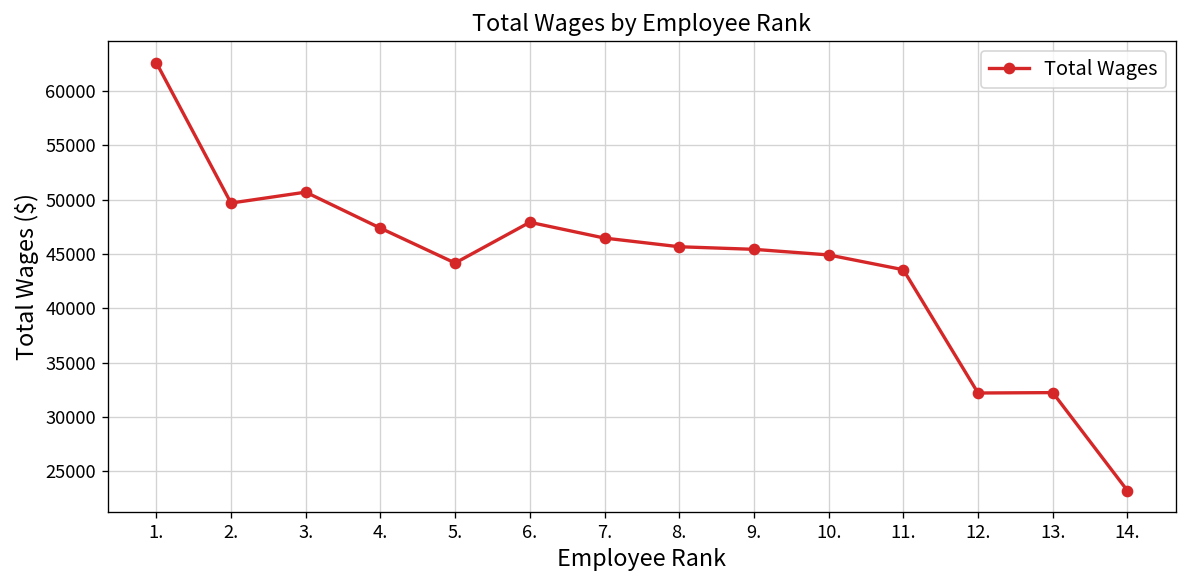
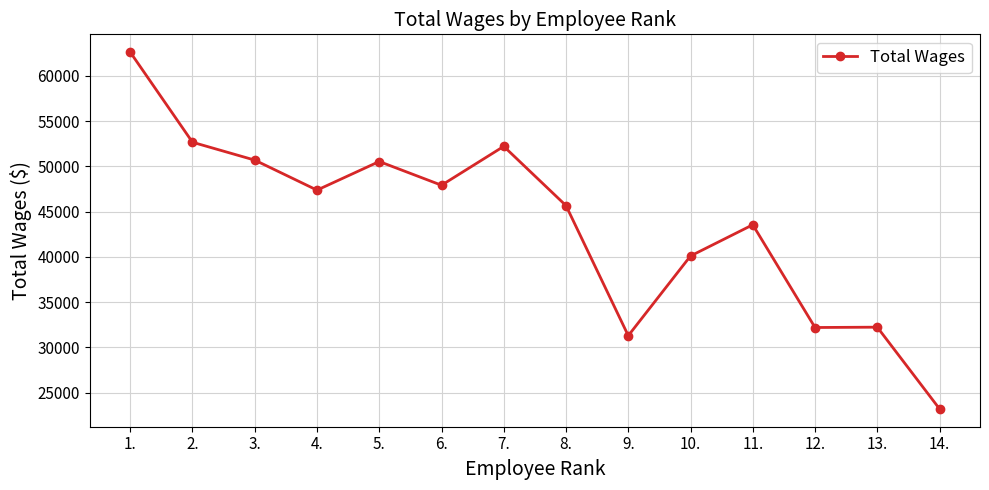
2.: 50000 -> 53000
5.: 44000 -> 51000
7.: 46000 -> 52000
9.: 45000 -> 31000
10.: 45000 -> 40000
